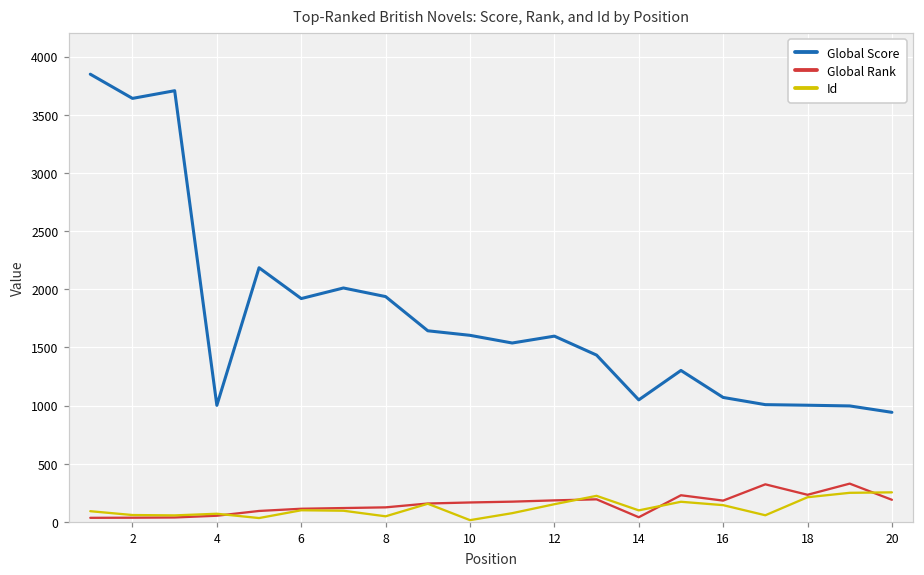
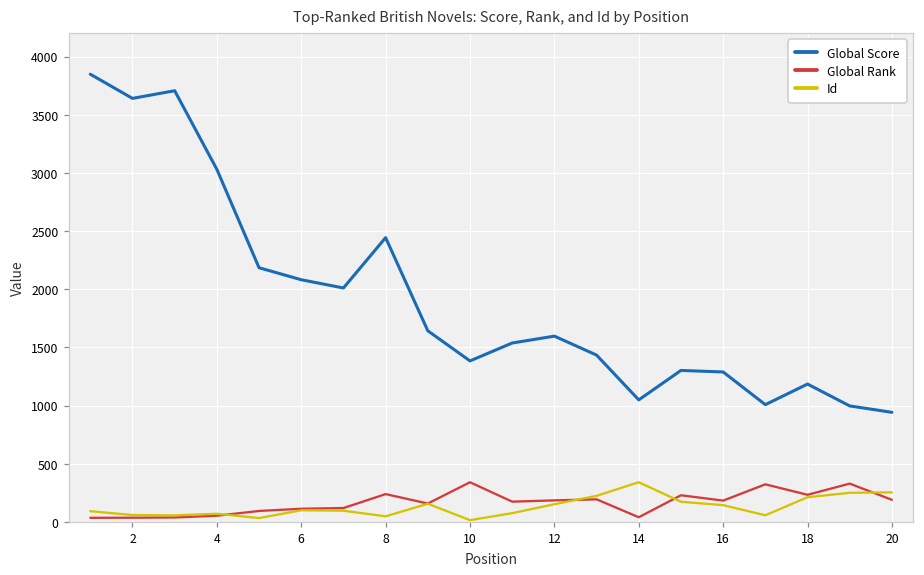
Global Score, 4: 1000 -> 3030
Global Score, 6: 1920 -> 2080
Global Score, 8: 1940 -> 2440
Global Rank, 8: 130 -> 240
Global Score, 10: 1600 -> 1380
Global Rank, 10: 170 -> 340
Id, 14: 100 -> 340
Global Score, 16: 1070 -> 1290
Global Score, 18: 1000 -> 1190
